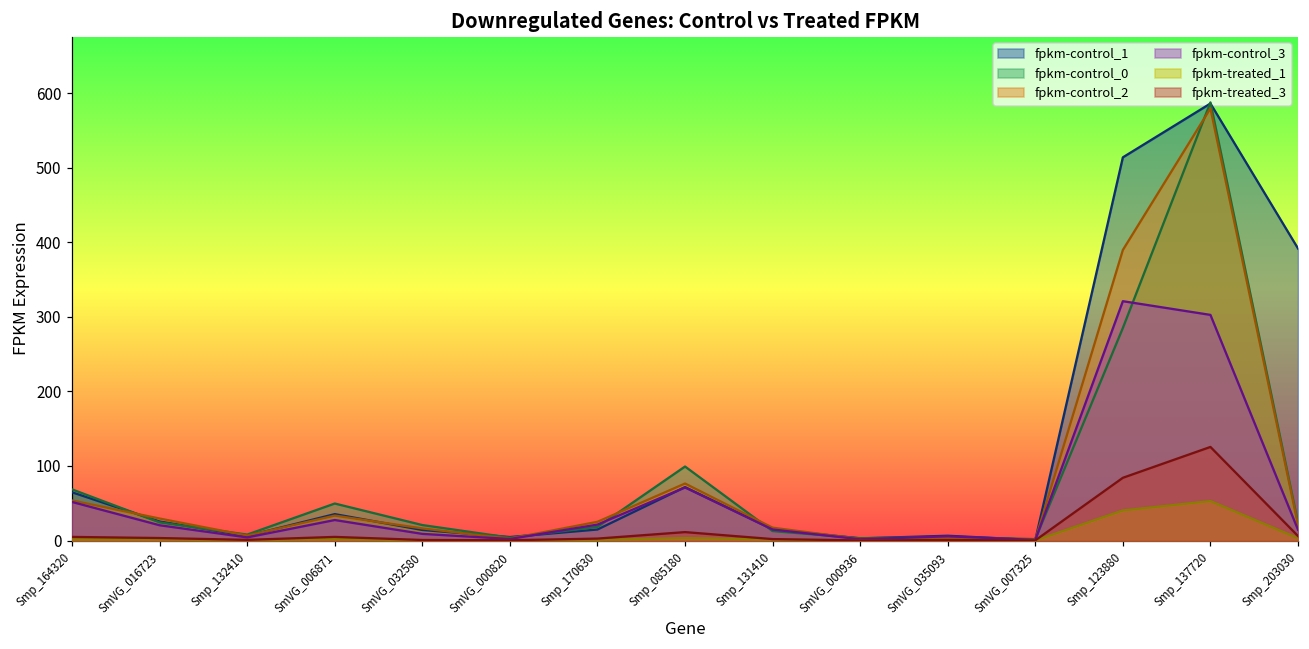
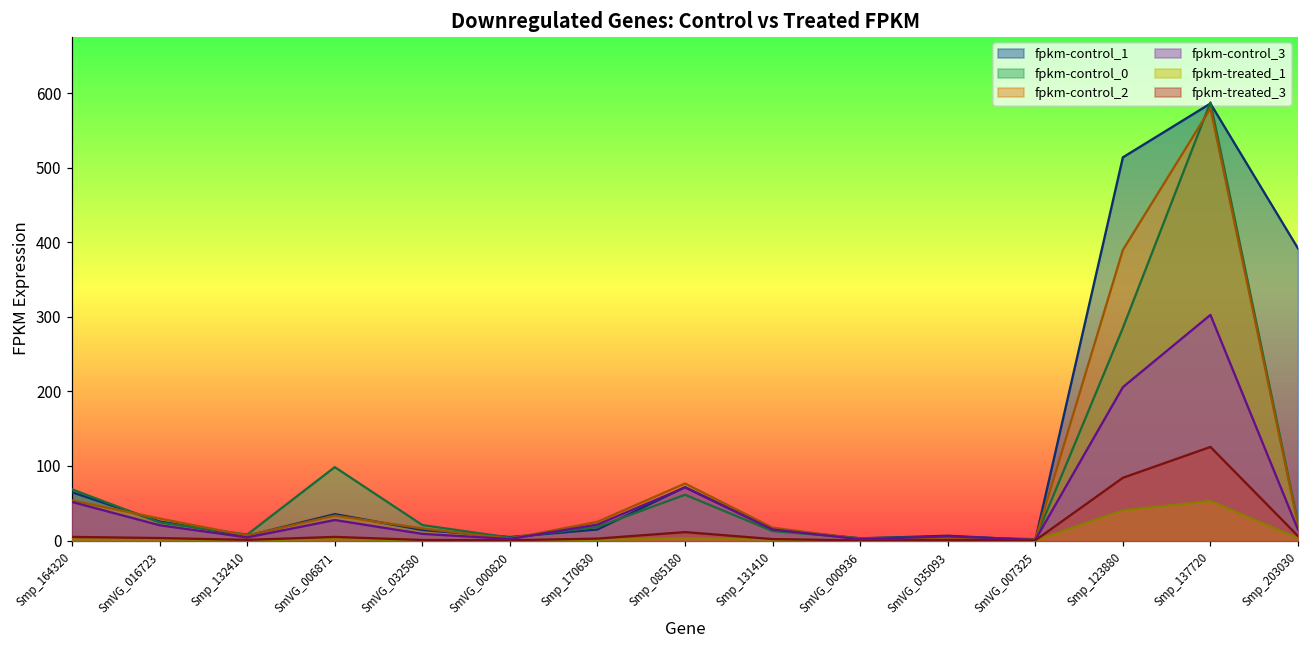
fpkm-control_0, SmVG_006871: 50 -> 100
fpkm-control_0, Smp_085180: 100 -> 60
fpkm-control_3, Smp_123880: 320 -> 210
